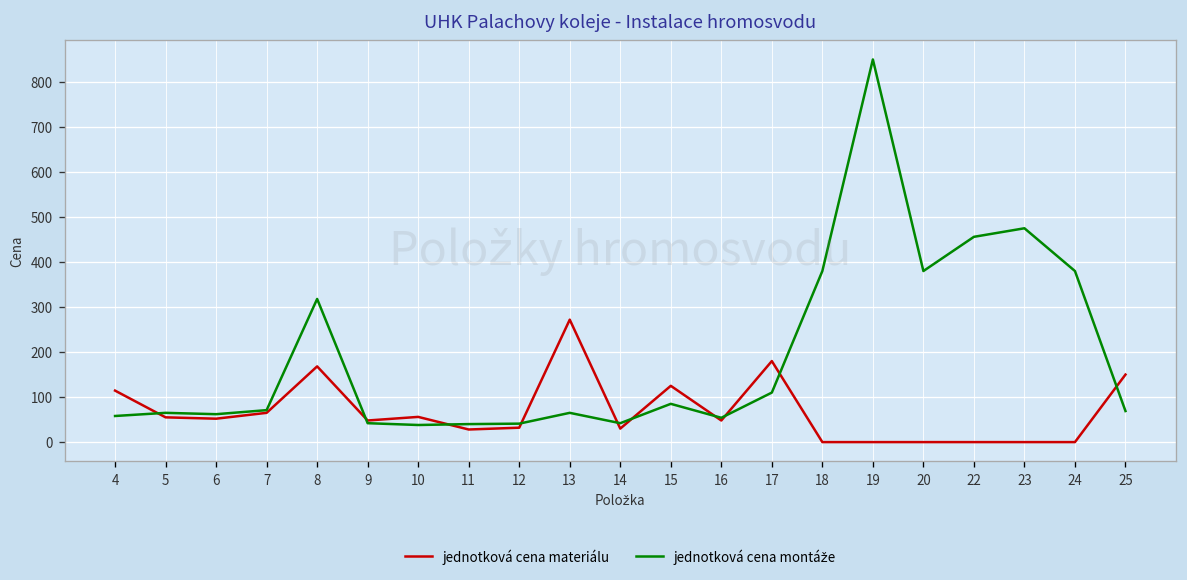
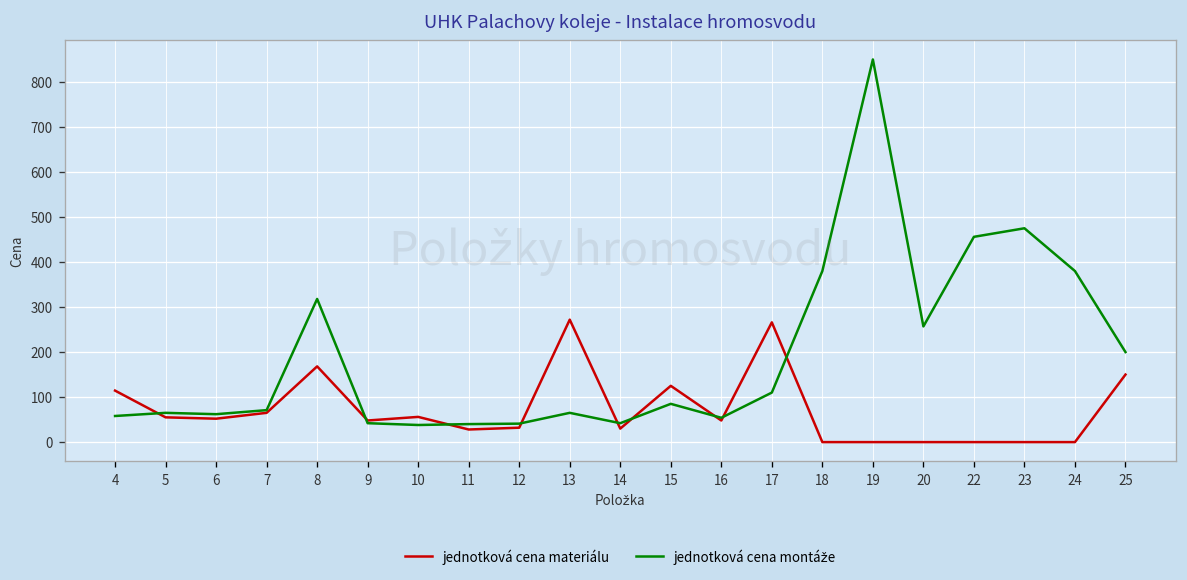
jednotková cena materiálu, 17: 180 -> 270
jednotková cena montáže, 20: 380 -> 260
jednotková cena montáže, 25: 70 -> 200
